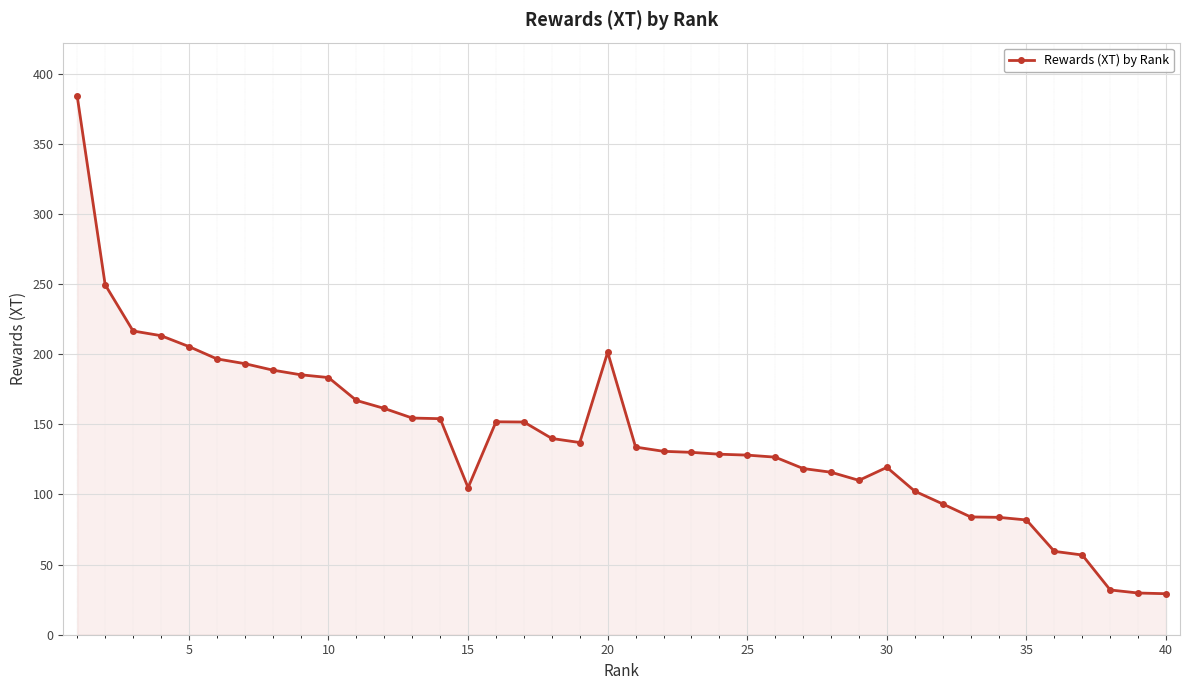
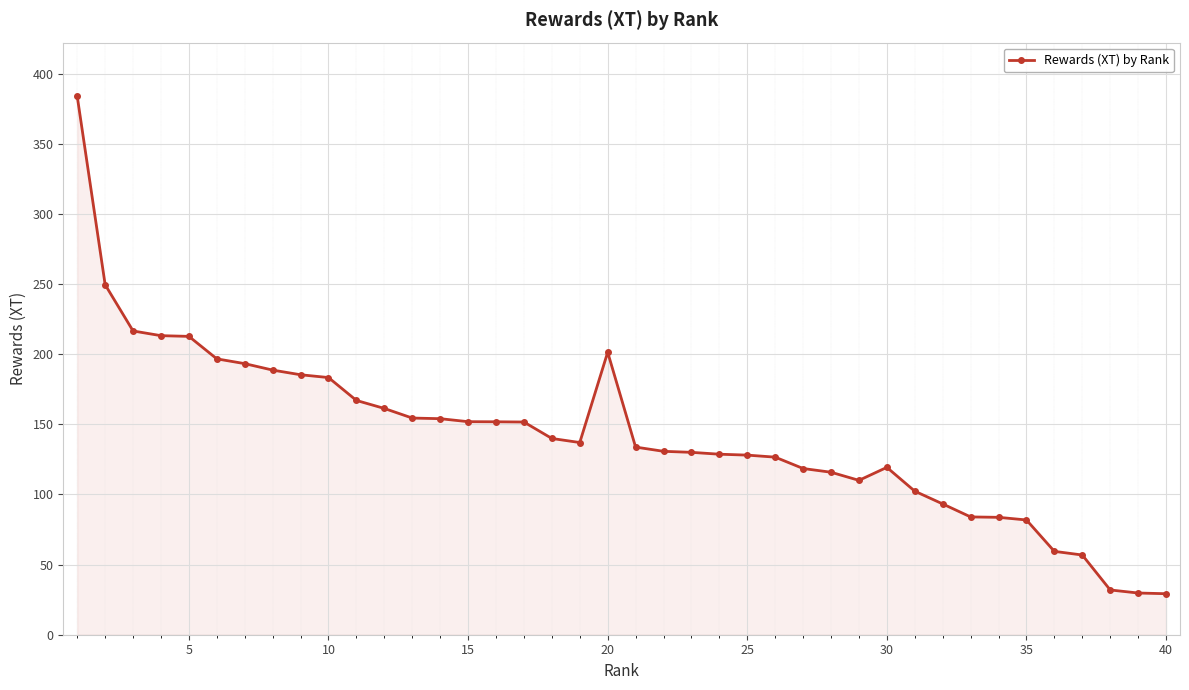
5: 205 -> 213
15: 105 -> 152
